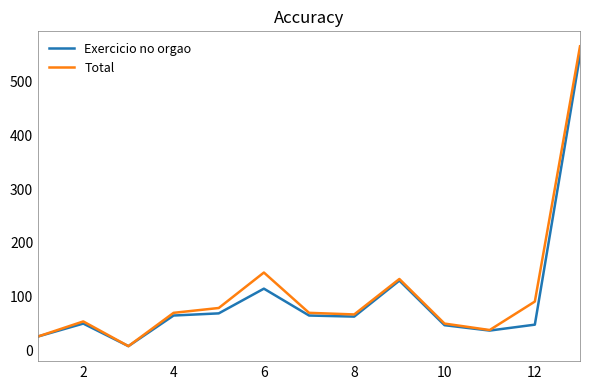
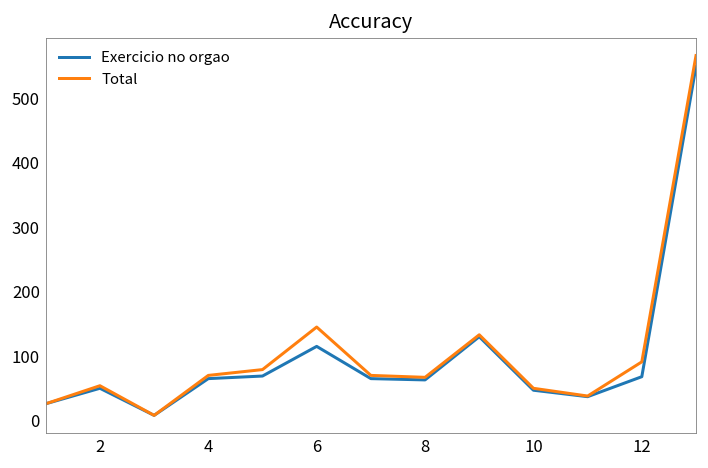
Exercicio no orgao, 12: 50 -> 70
